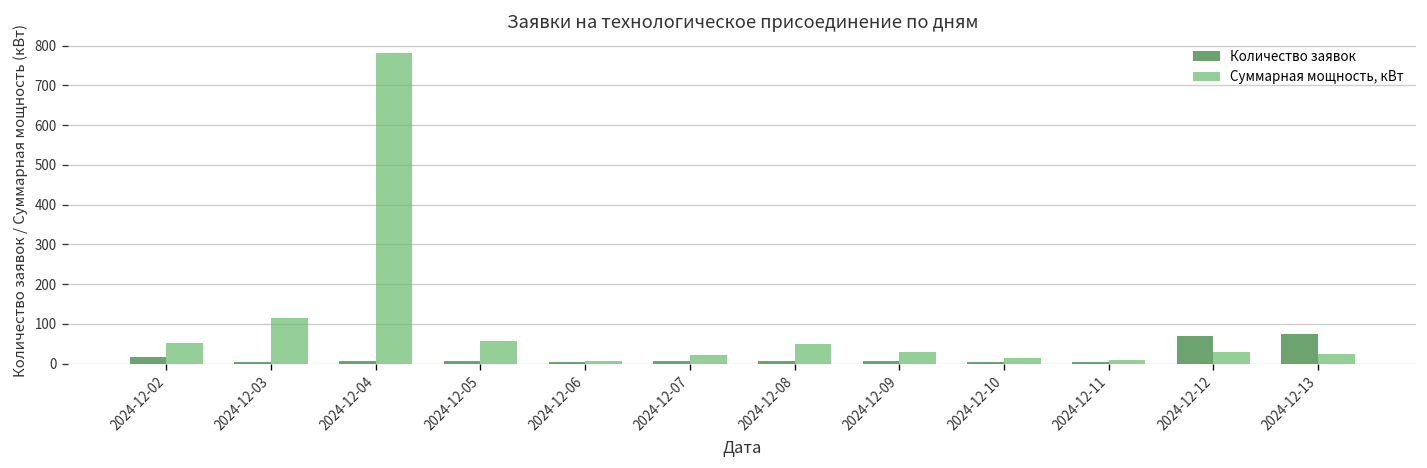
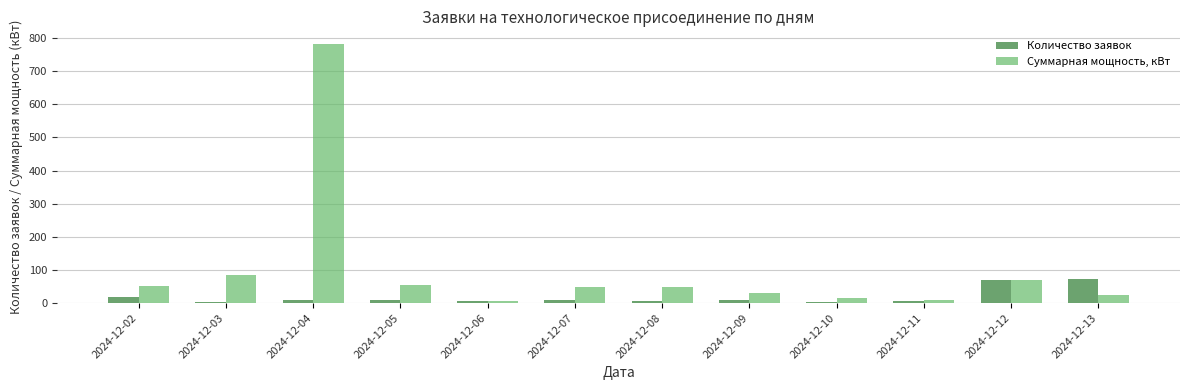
Суммарная мощность, кВт, 2024-12-03: 120 -> 90
Суммарная мощность, кВт, 2024-12-07: 20 -> 50
Суммарная мощность, кВт, 2024-12-12: 30 -> 70
